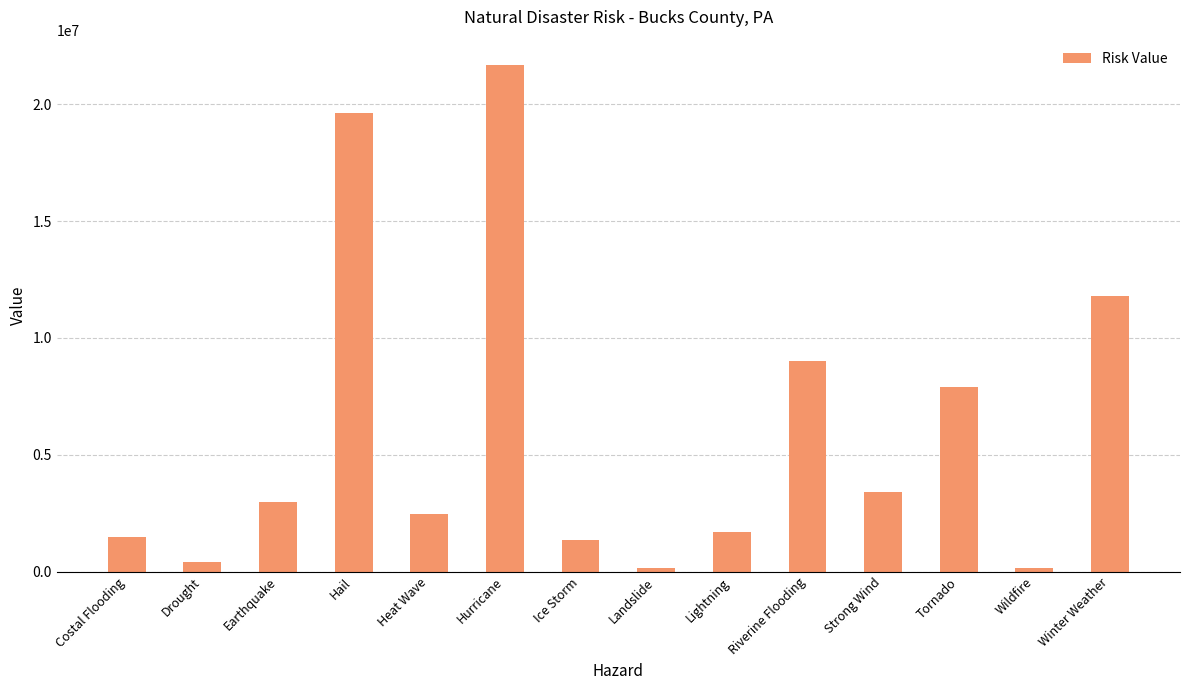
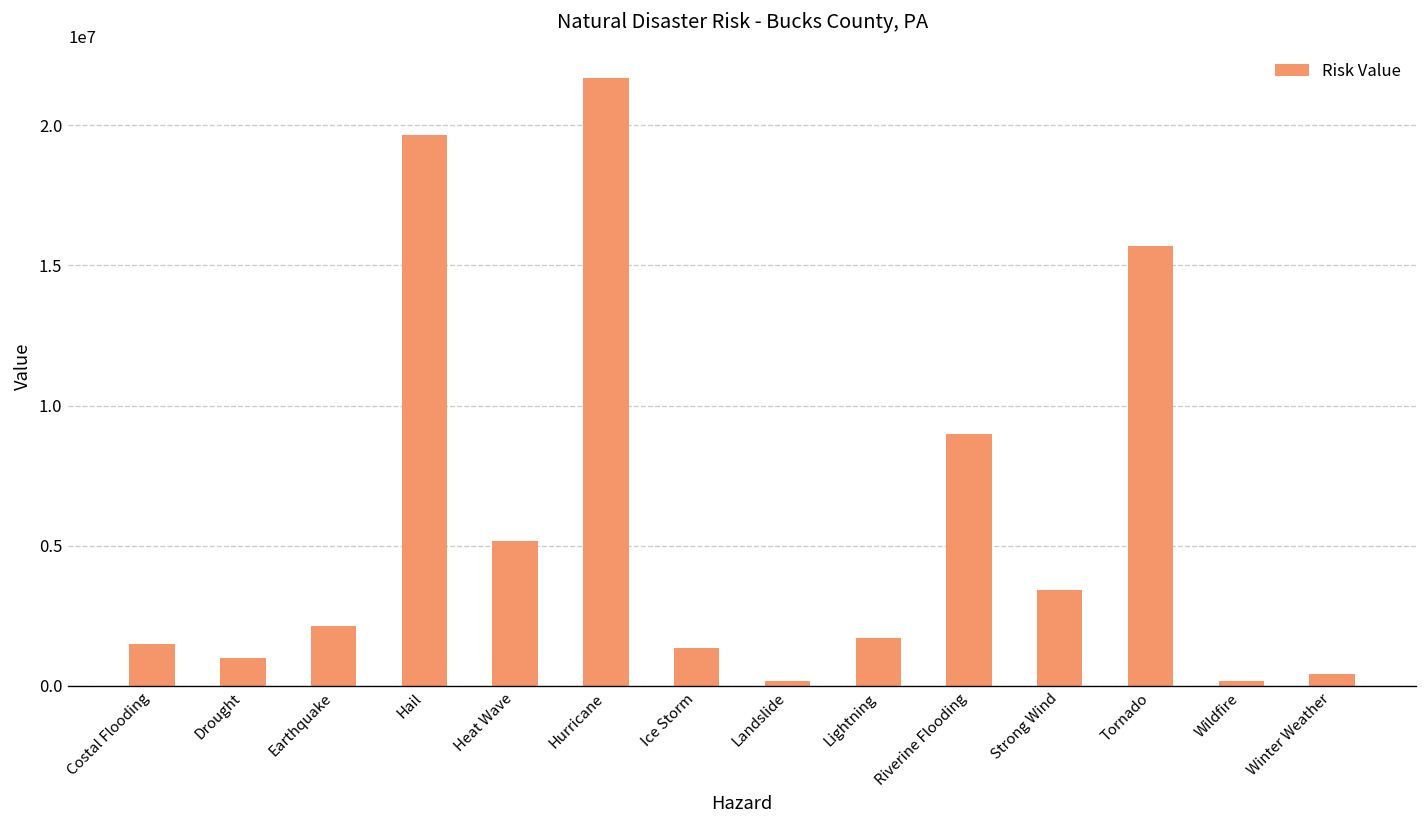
Drought: 400000 -> 1000000
Earthquake: 3000000 -> 2100000
Heat Wave: 2400000 -> 5200000
Tornado: 7900000 -> 15700000
Winter Weather: 11800000 -> 400000
